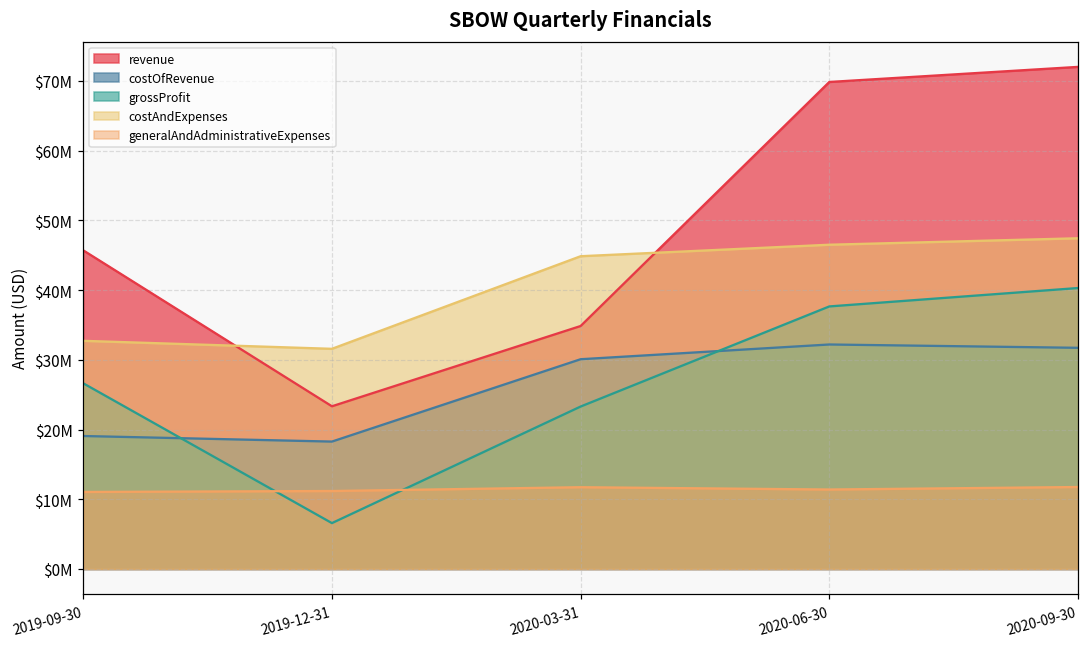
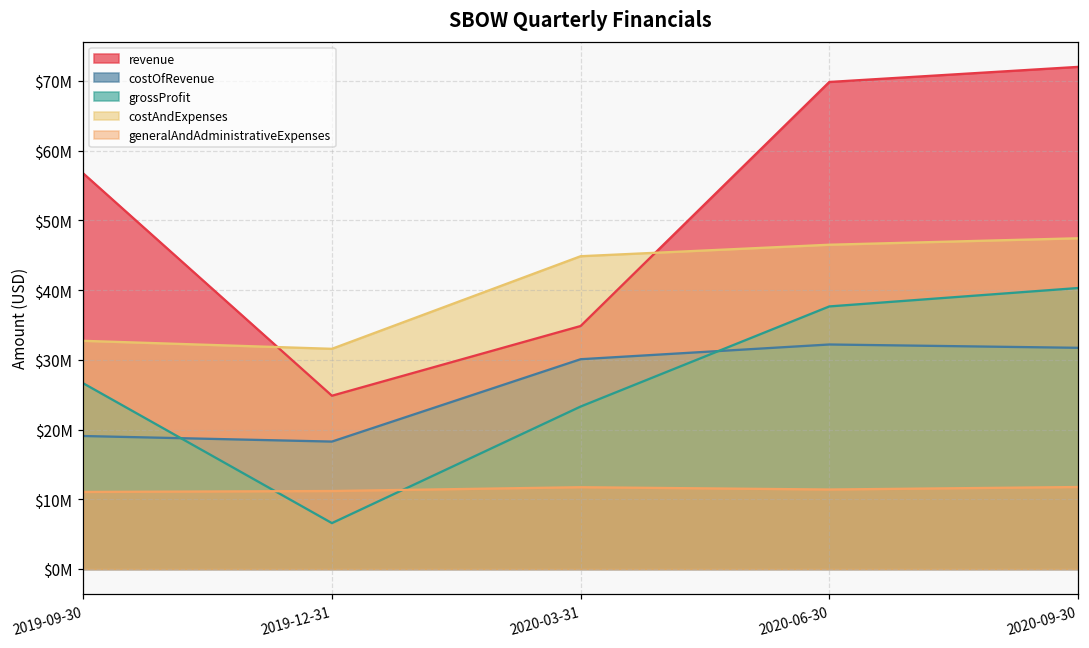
revenue, 2019-09-30: $46000000 -> $57000000
revenue, 2019-12-31: $23000000 -> $25000000
